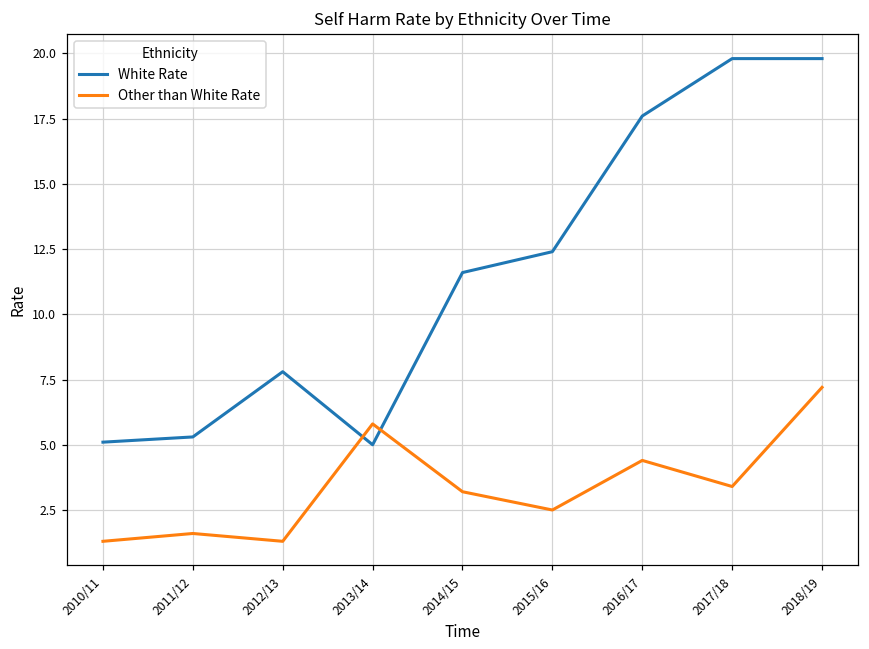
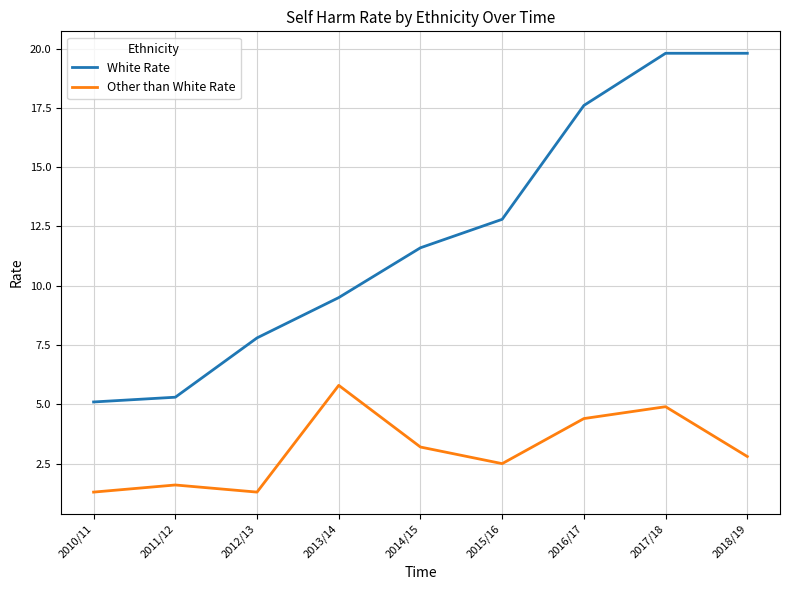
White Rate, 2013/14: 5.0 -> 9.5
White Rate, 2015/16: 12.4 -> 12.8
Other than White Rate, 2017/18: 3.4 -> 4.9
Other than White Rate, 2018/19: 7.2 -> 2.8
